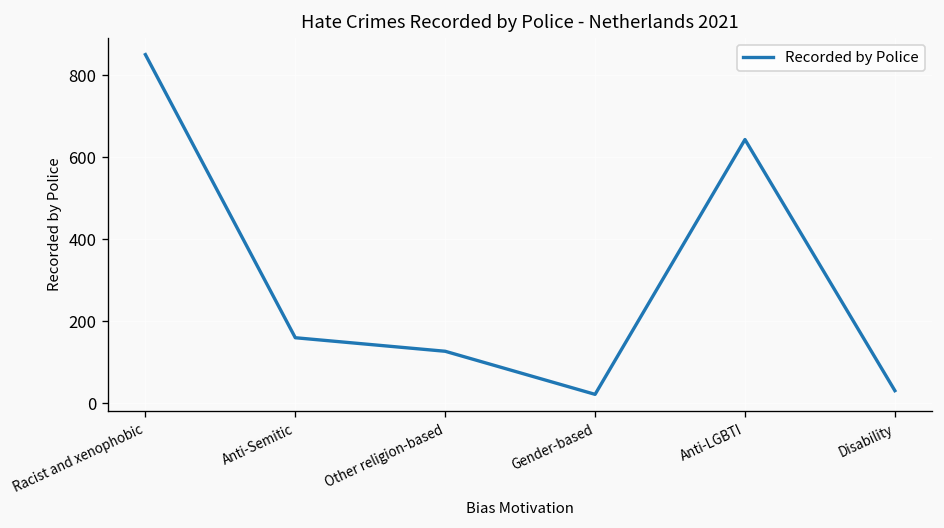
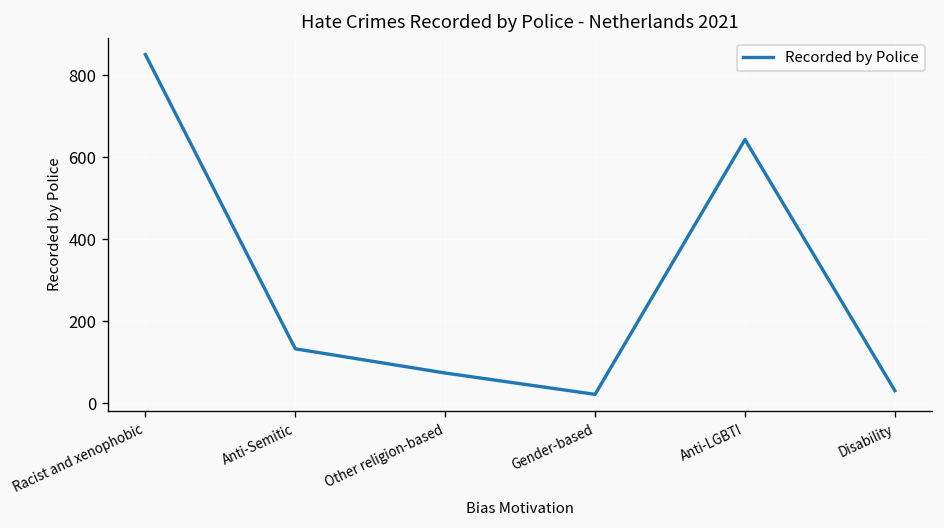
Anti-Semitic: 160 -> 130
Other religion-based: 130 -> 70
